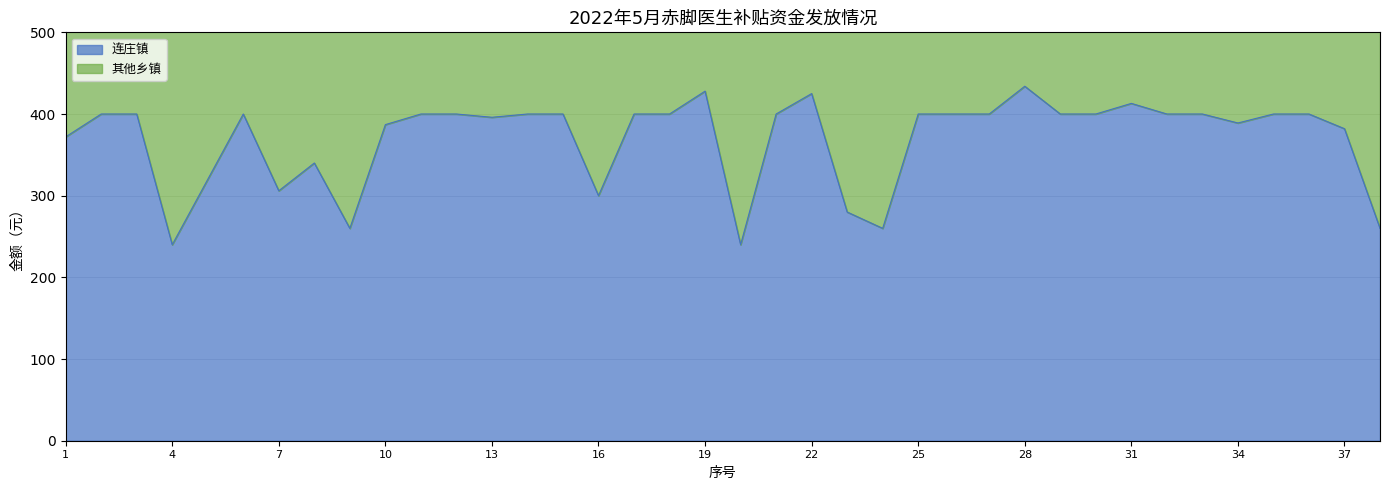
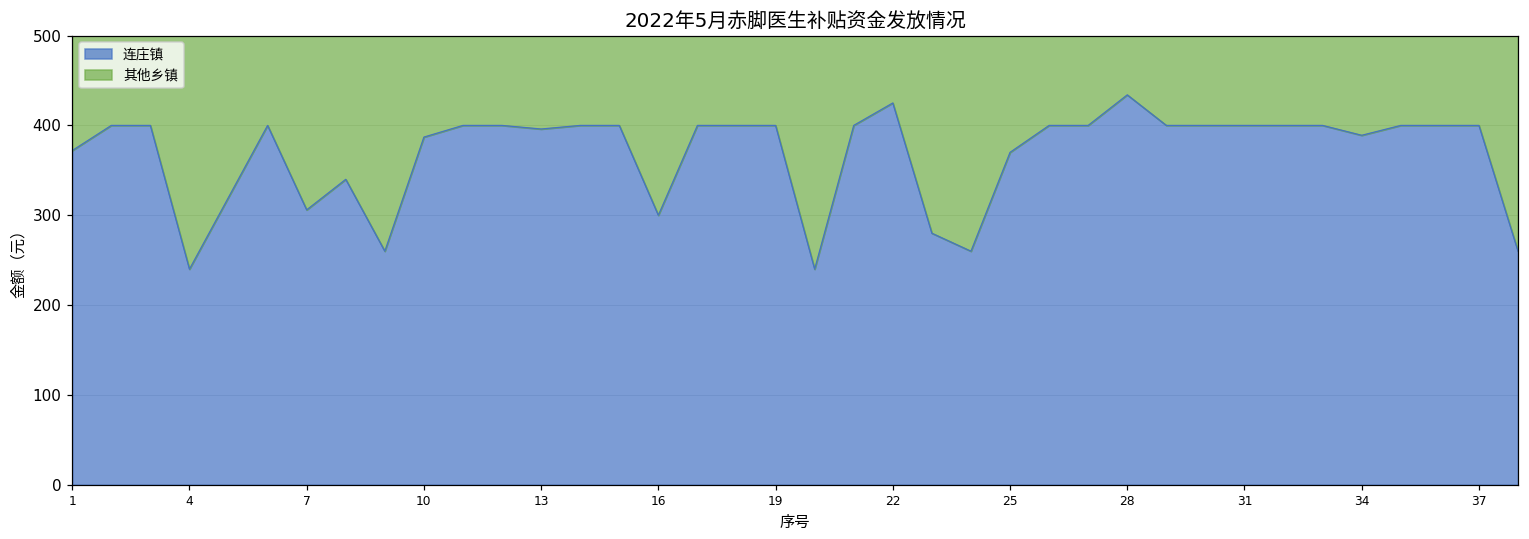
连庄镇, 19: 430 -> 400
连庄镇, 25: 400 -> 370
连庄镇, 31: 410 -> 400
连庄镇, 37: 380 -> 400
